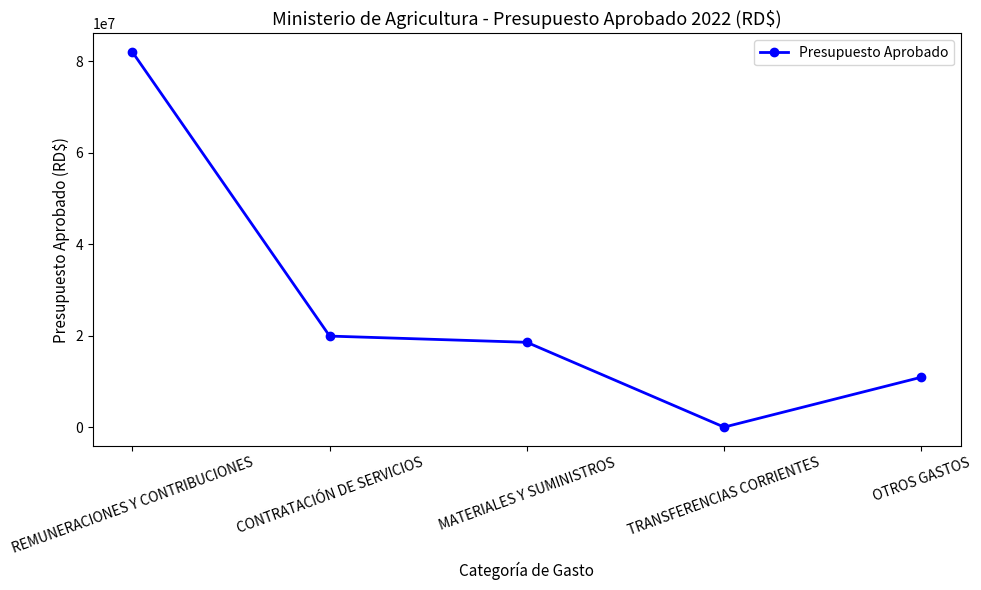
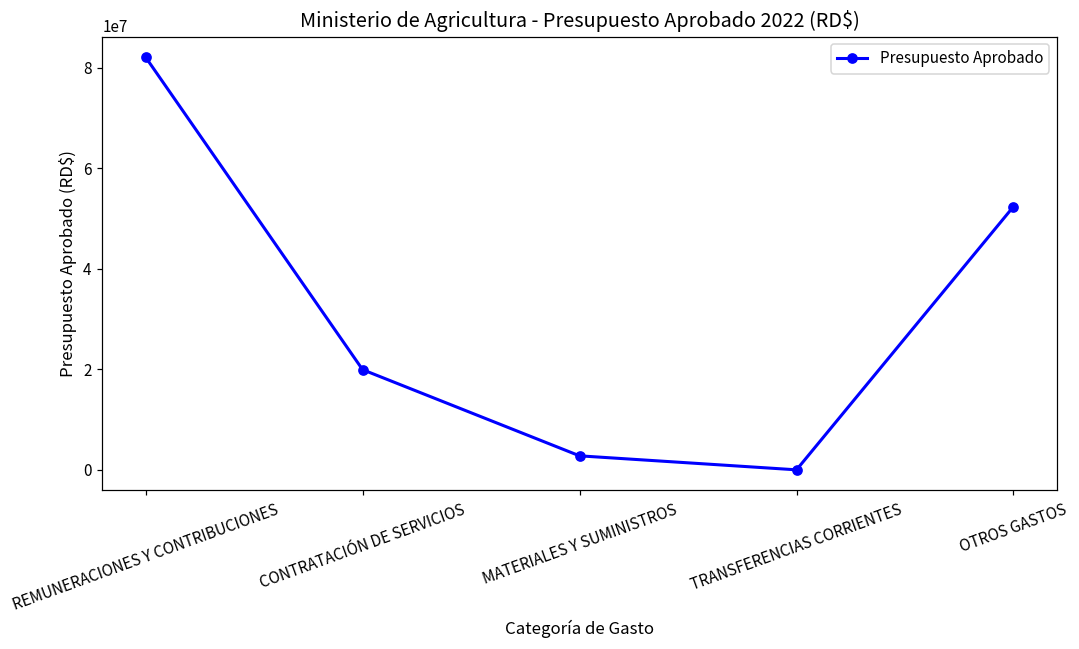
MATERIALES Y SUMINISTROS: 19000000 -> 3000000
OTROS GASTOS: 11000000 -> 52000000
